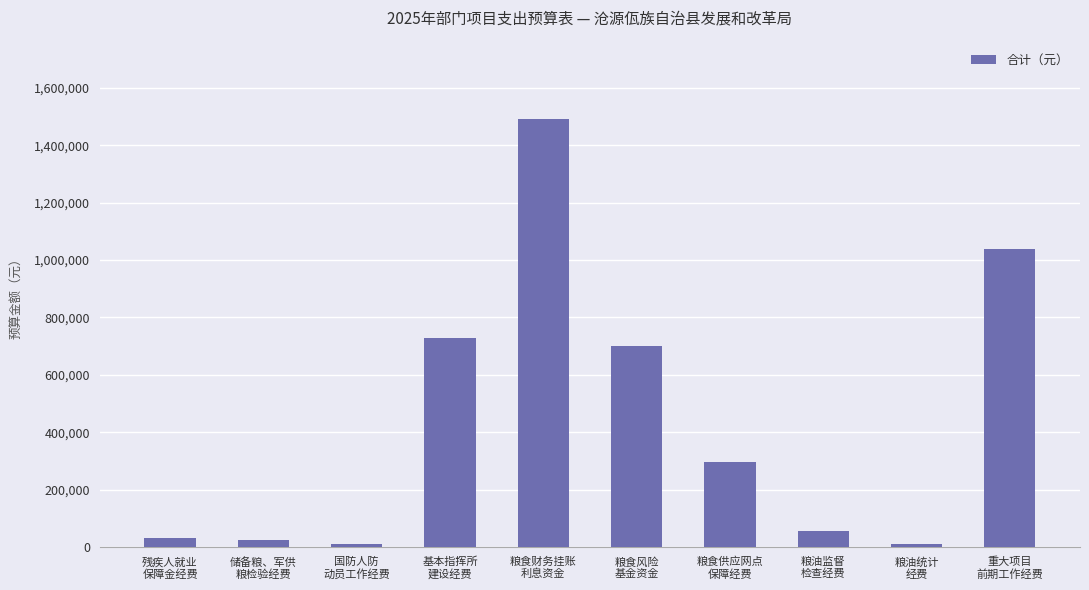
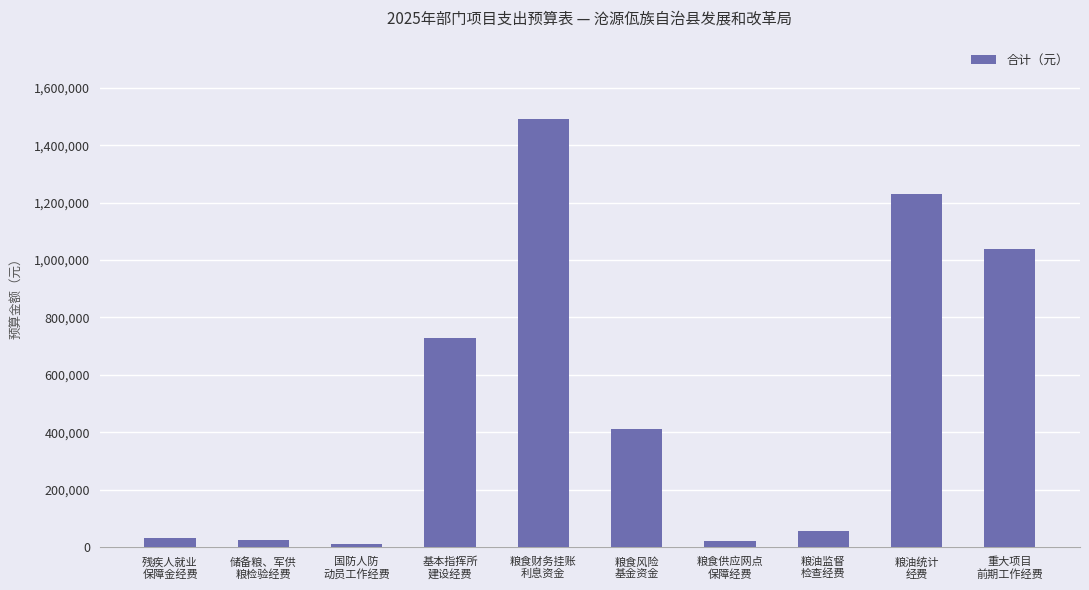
粮食风险 基金资金: 700,000 -> 410,000
粮食供应网点 保障经费: 300,000 -> 20,000
粮油统计 经费: 10,000 -> 1,230,000
